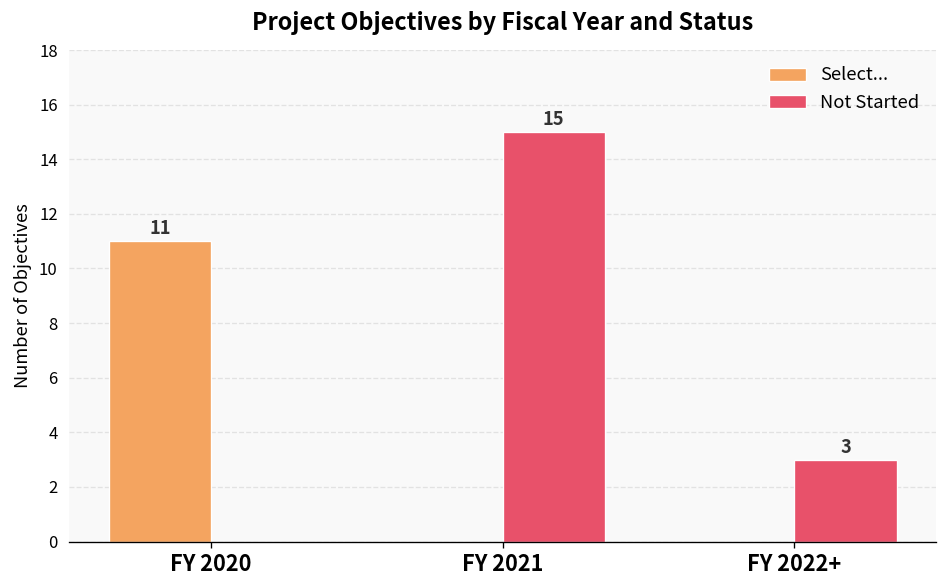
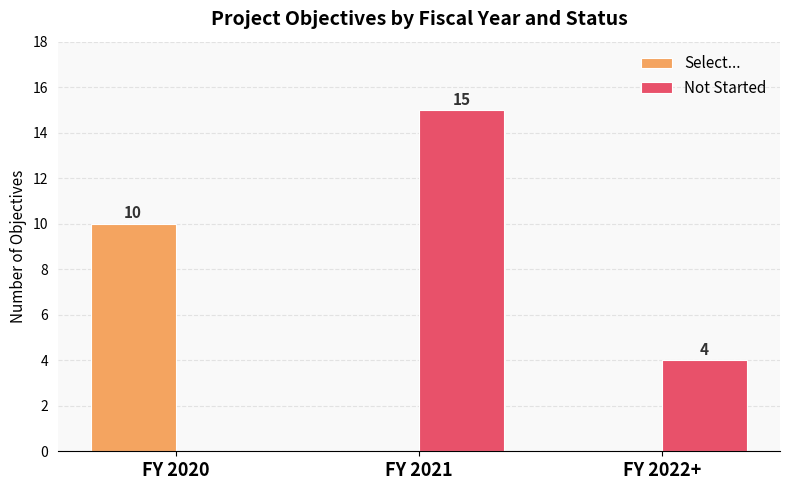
Select..., FY 2020: 11 -> 10
Not Started, FY 2022+: 3 -> 4
